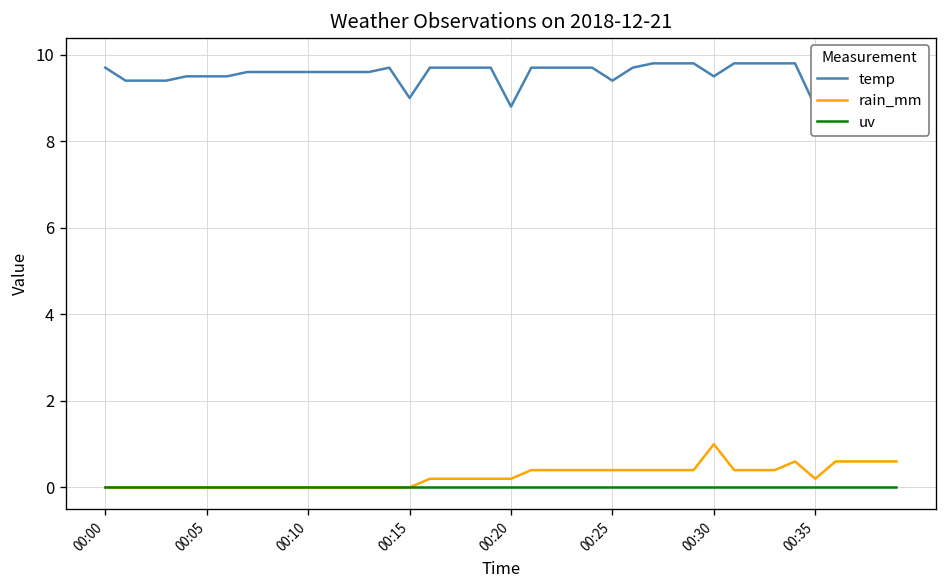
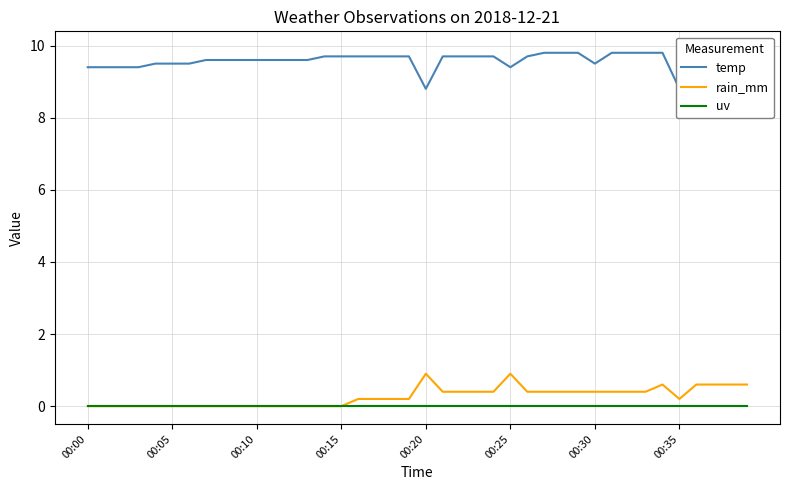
temp, 00:00: 9.7 -> 9.4
temp, 00:15: 9.0 -> 9.7
rain_mm, 00:20: 0.2 -> 0.9
rain_mm, 00:25: 0.4 -> 0.9
rain_mm, 00:30: 1.0 -> 0.4
